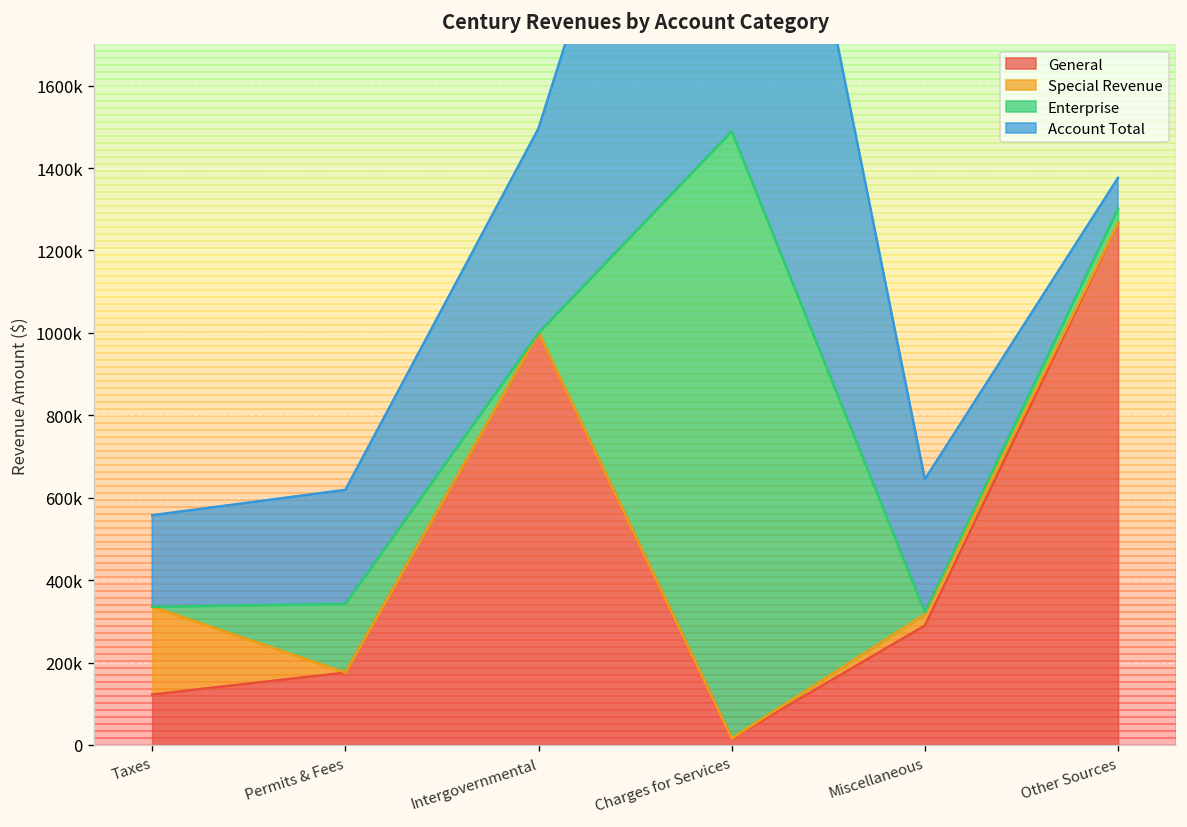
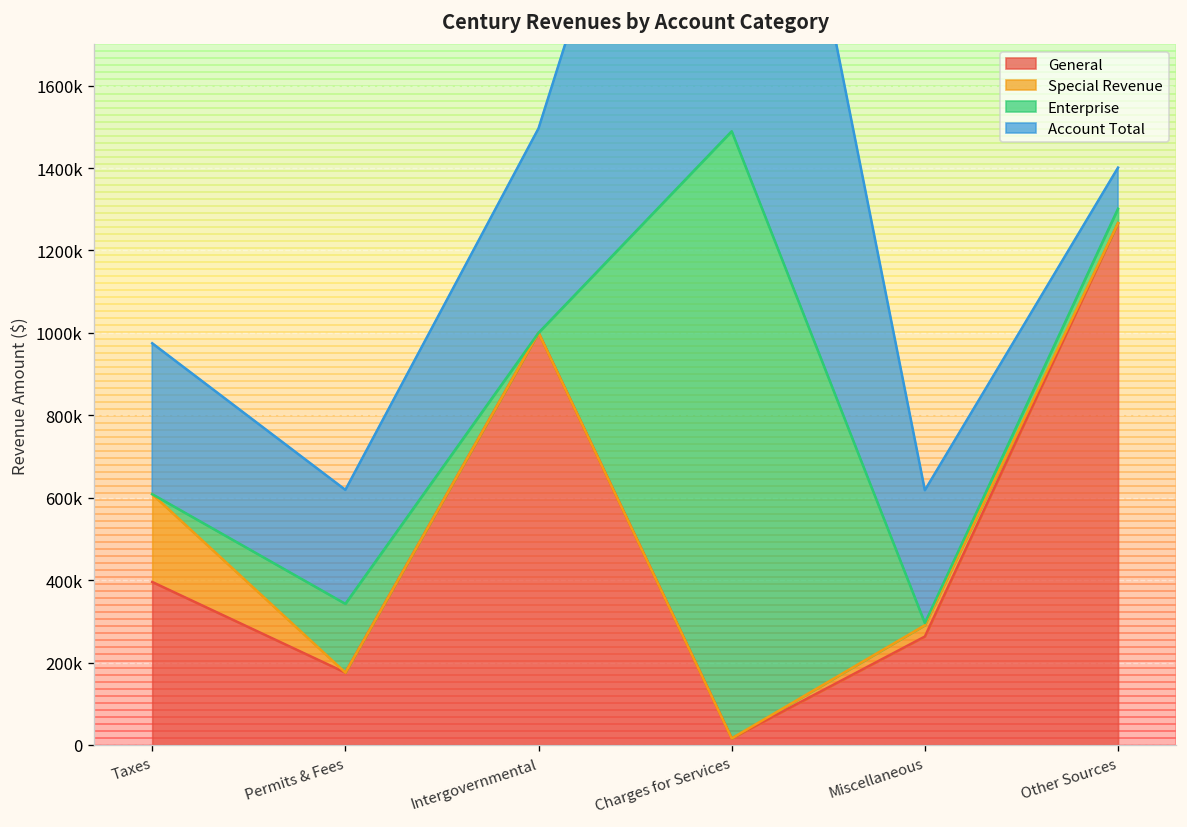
General, Taxes: 120000 -> 400000
Account Total, Taxes: 220000 -> 370000
General, Miscellaneous: 290000 -> 260000
Account Total, Other Sources: 70000 -> 100000
